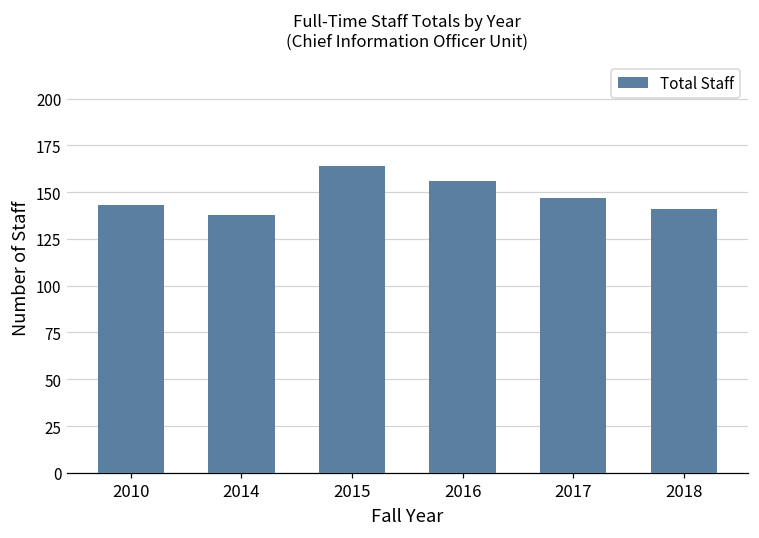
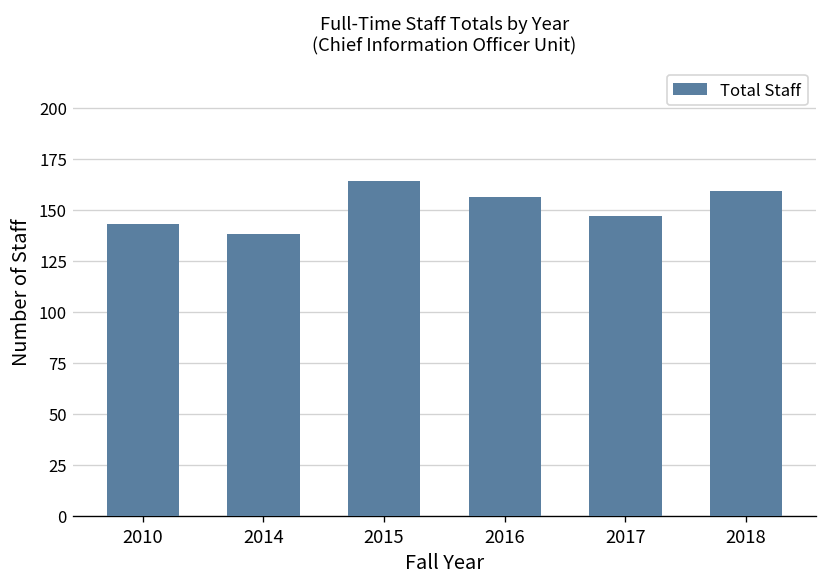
2018: 141 -> 159
